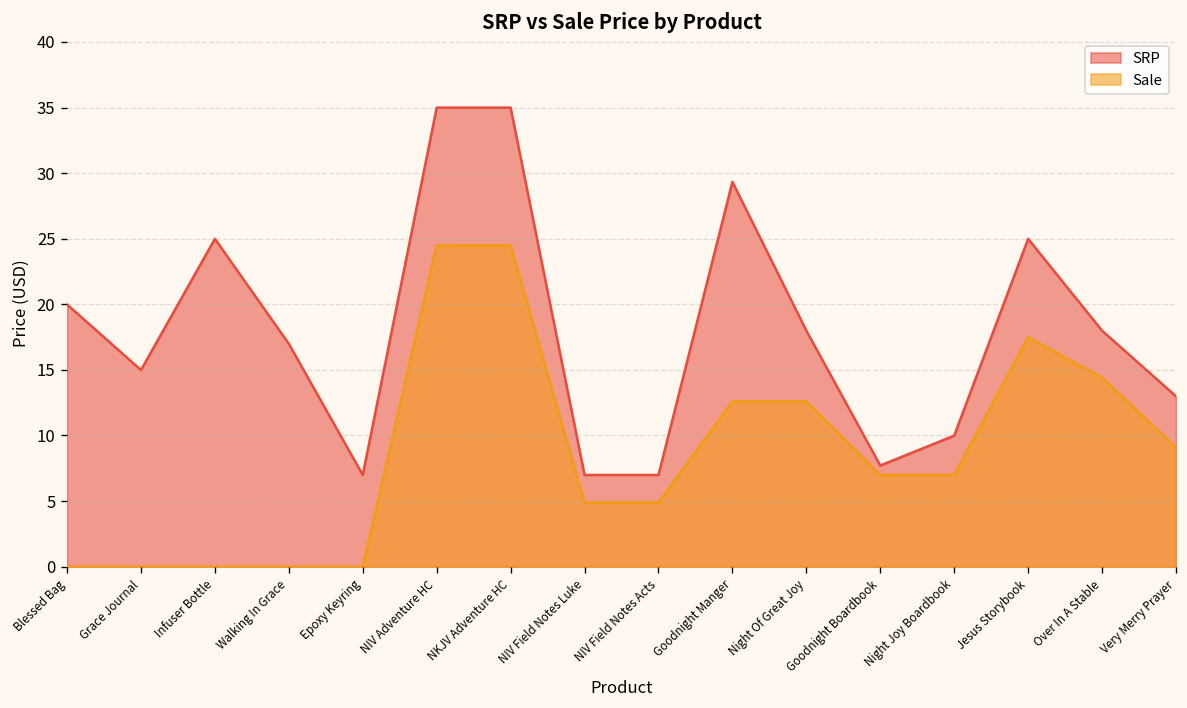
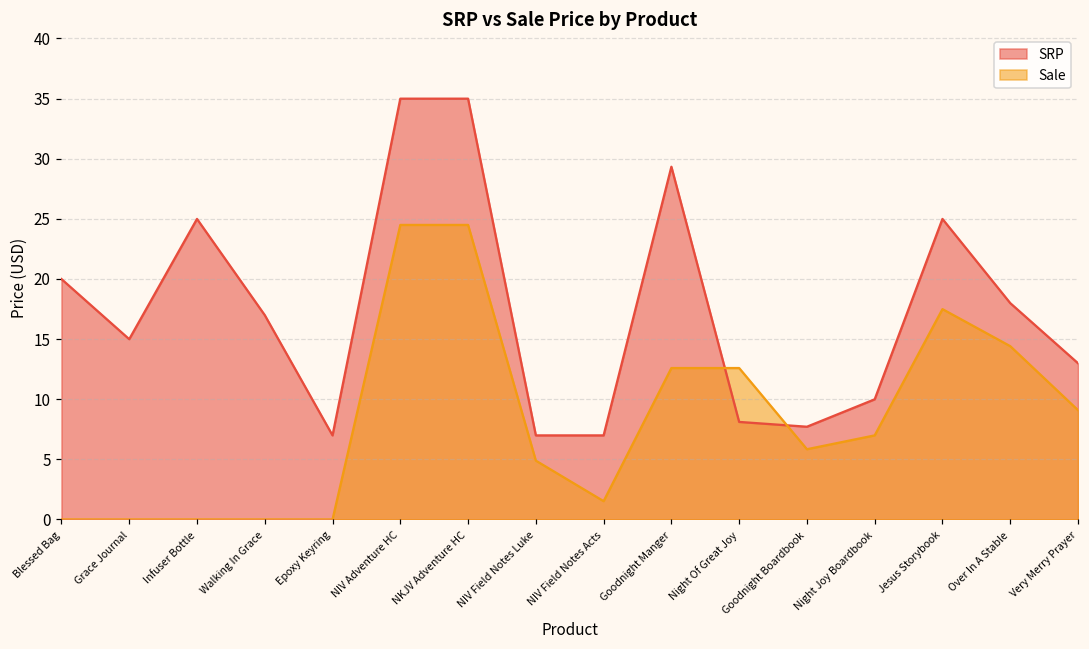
Sale, NIV Field Notes Acts: 4.9 -> 1.5
SRP, Night Of Great Joy: 18.0 -> 8.1
Sale, Goodnight Boardbook: 7.0 -> 5.8
